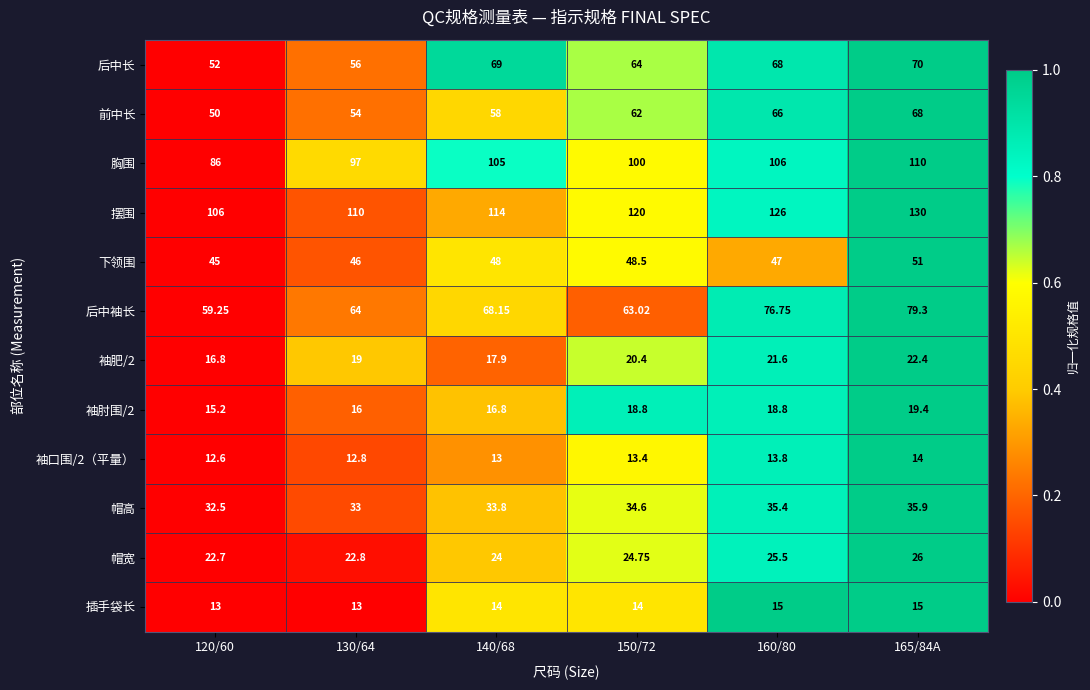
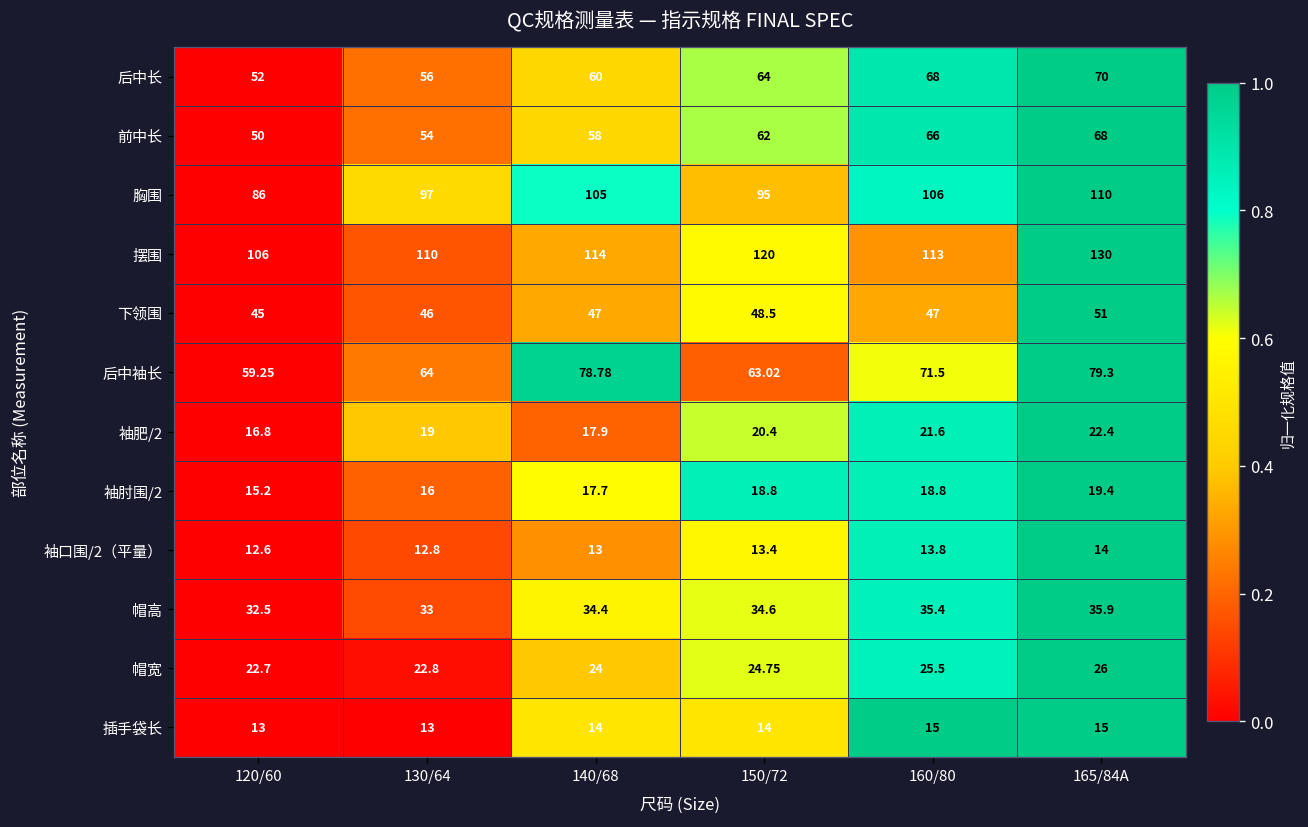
后中长, 140/68: 69 -> 60
胸围, 150/72: 100 -> 95
摆围, 160/80: 126 -> 113
下领围, 140/68: 48 -> 47
后中袖长, 140/68: 68.15 -> 78.78
后中袖长, 160/80: 76.75 -> 71.5
袖肘围/2, 140/68: 16.8 -> 17.7
帽高, 140/68: 33.8 -> 34.4
